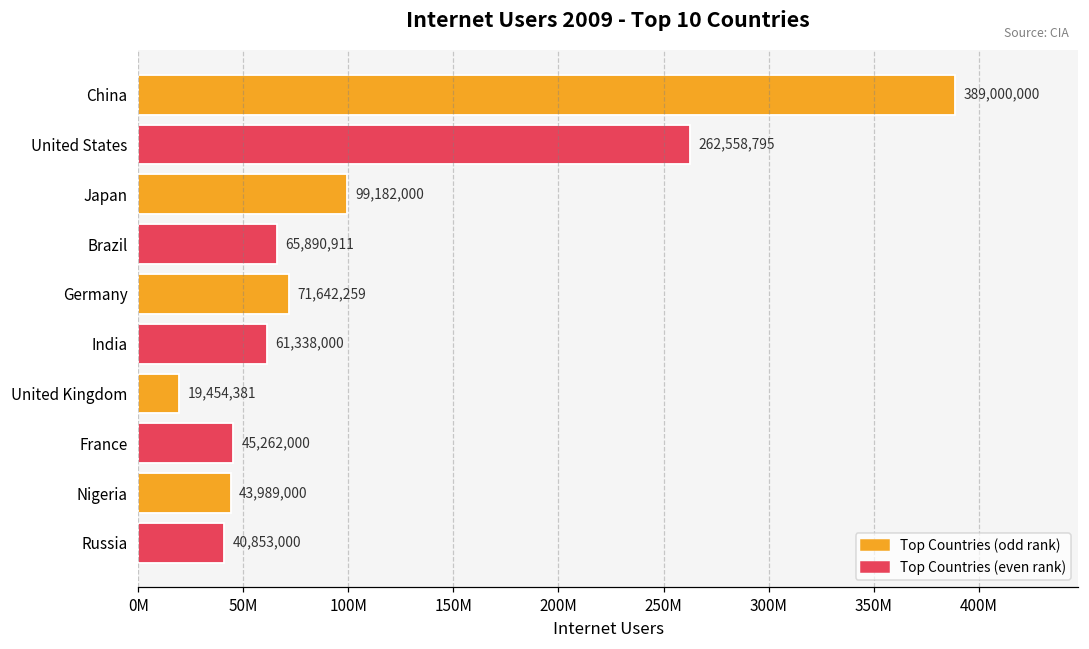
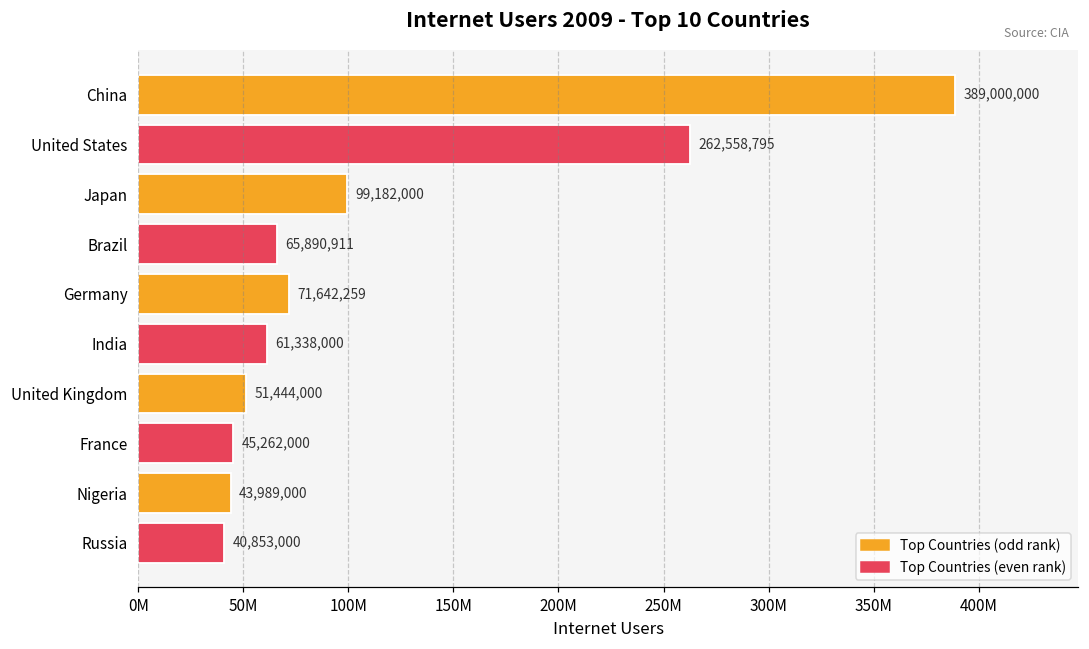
United Kingdom: 19,454,381 -> 51,444,000
